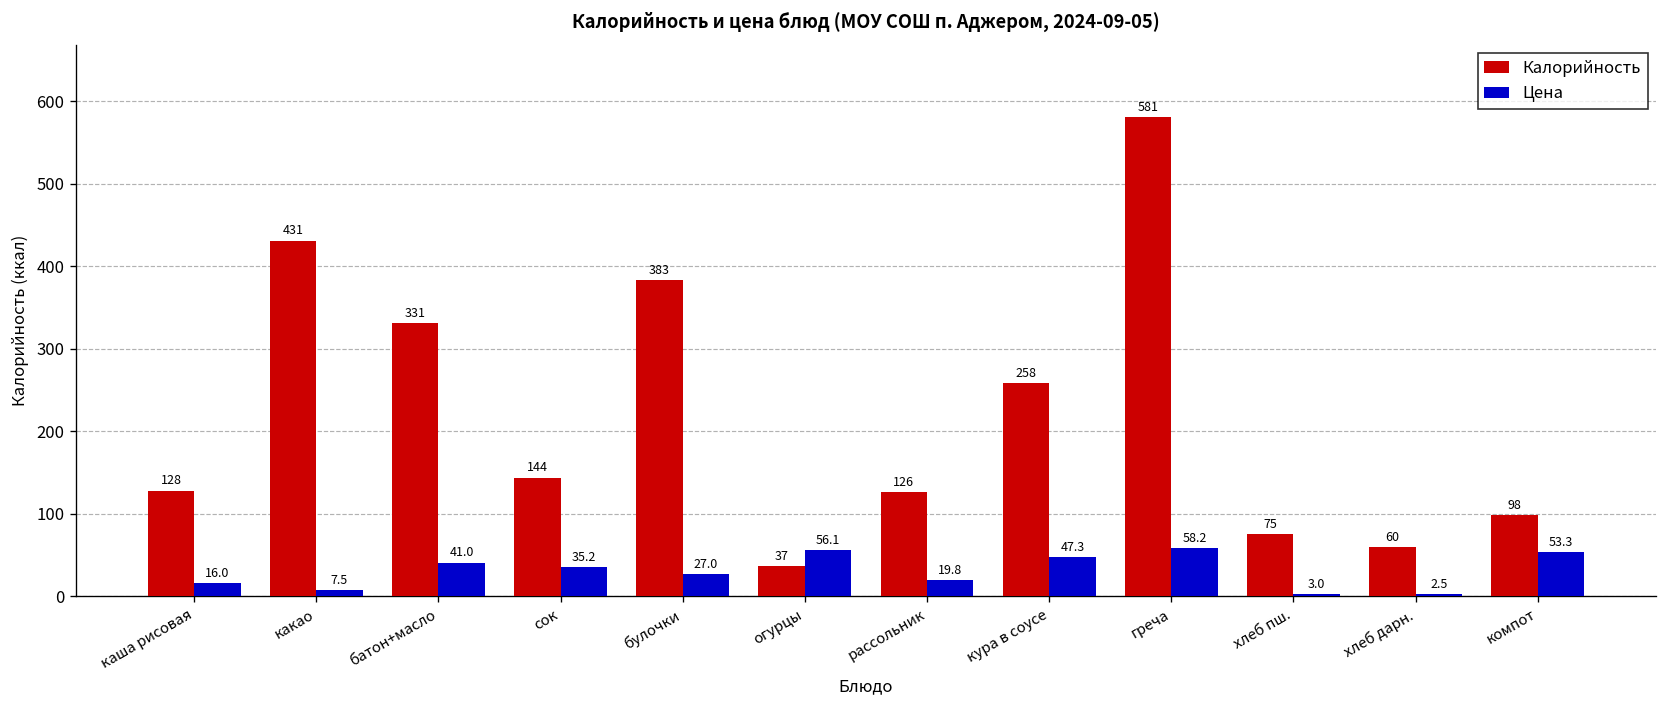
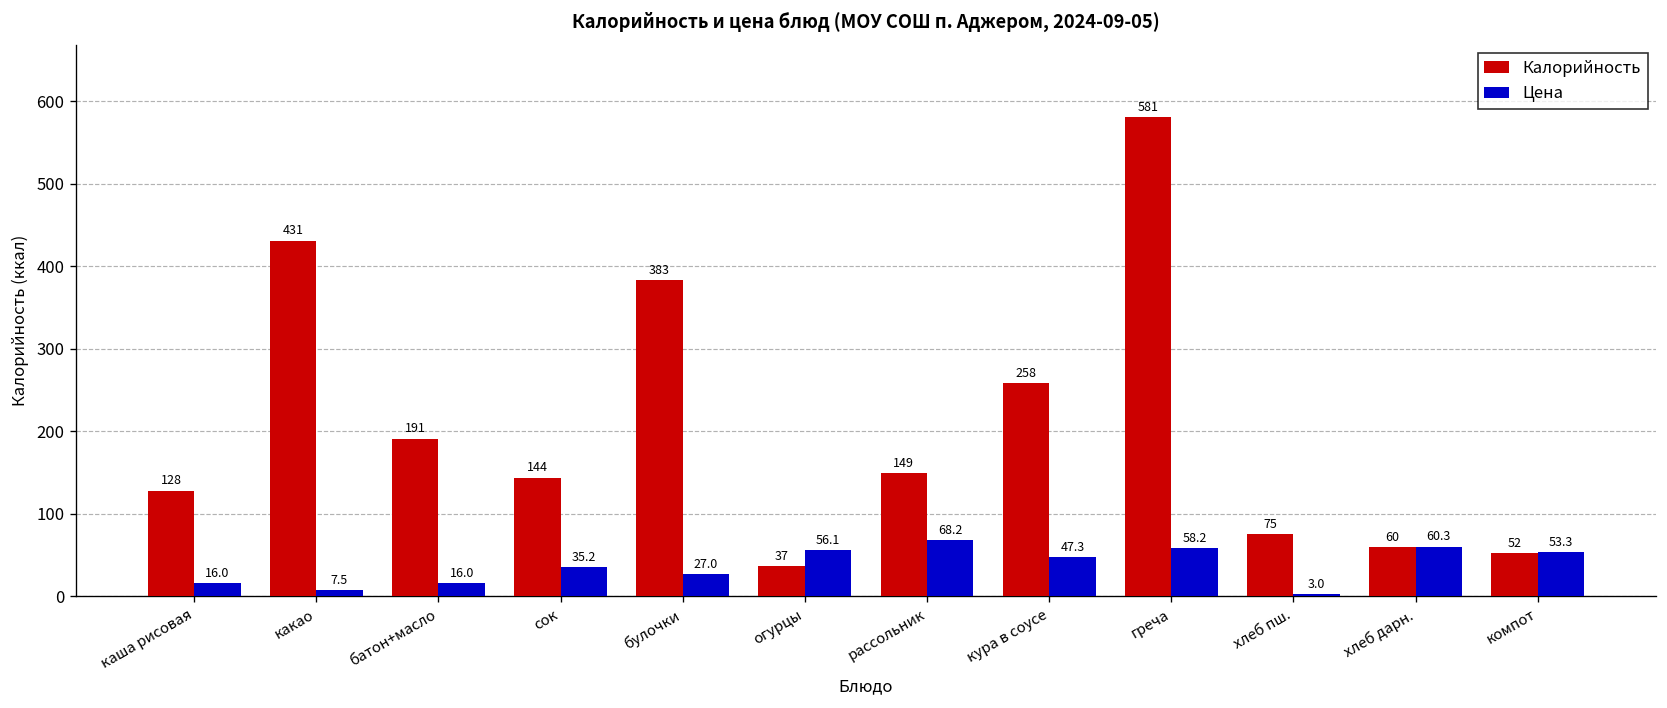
Калорийность, батон+масло: 331 -> 191
Цена, батон+масло: 41.0 -> 16.0
Калорийность, рассольник: 126 -> 149
Цена, рассольник: 19.8 -> 68.2
Цена, хлеб дарн.: 2.5 -> 60.3
Калорийность, компот: 98 -> 52
